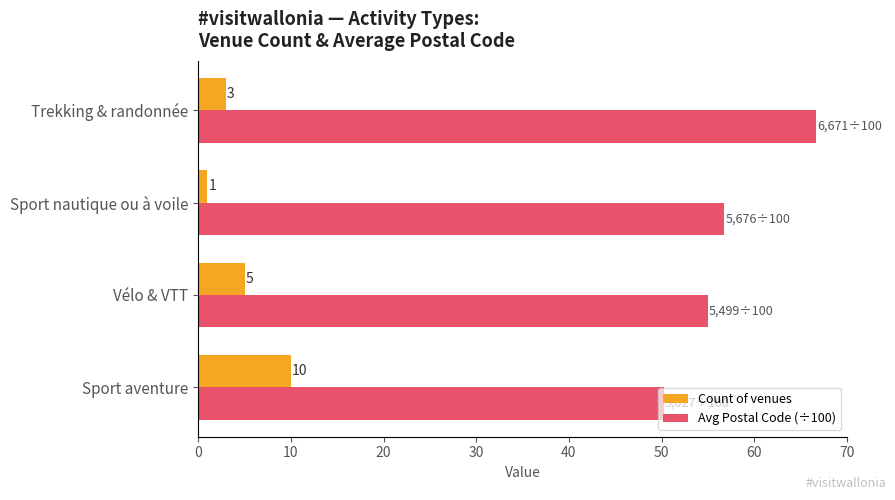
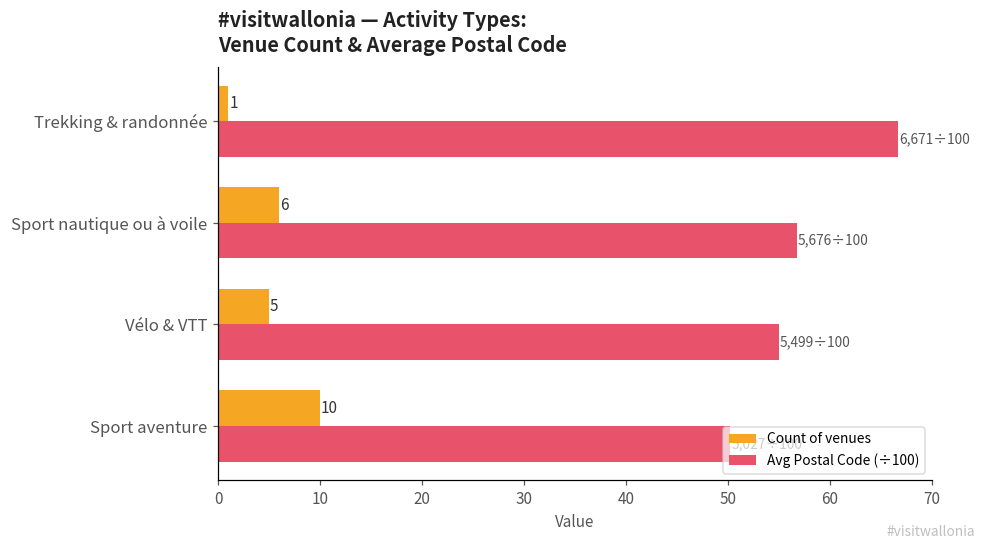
Count of venues, Trekking & randonnée: 3 -> 1
Count of venues, Sport nautique ou à voile: 1 -> 6
